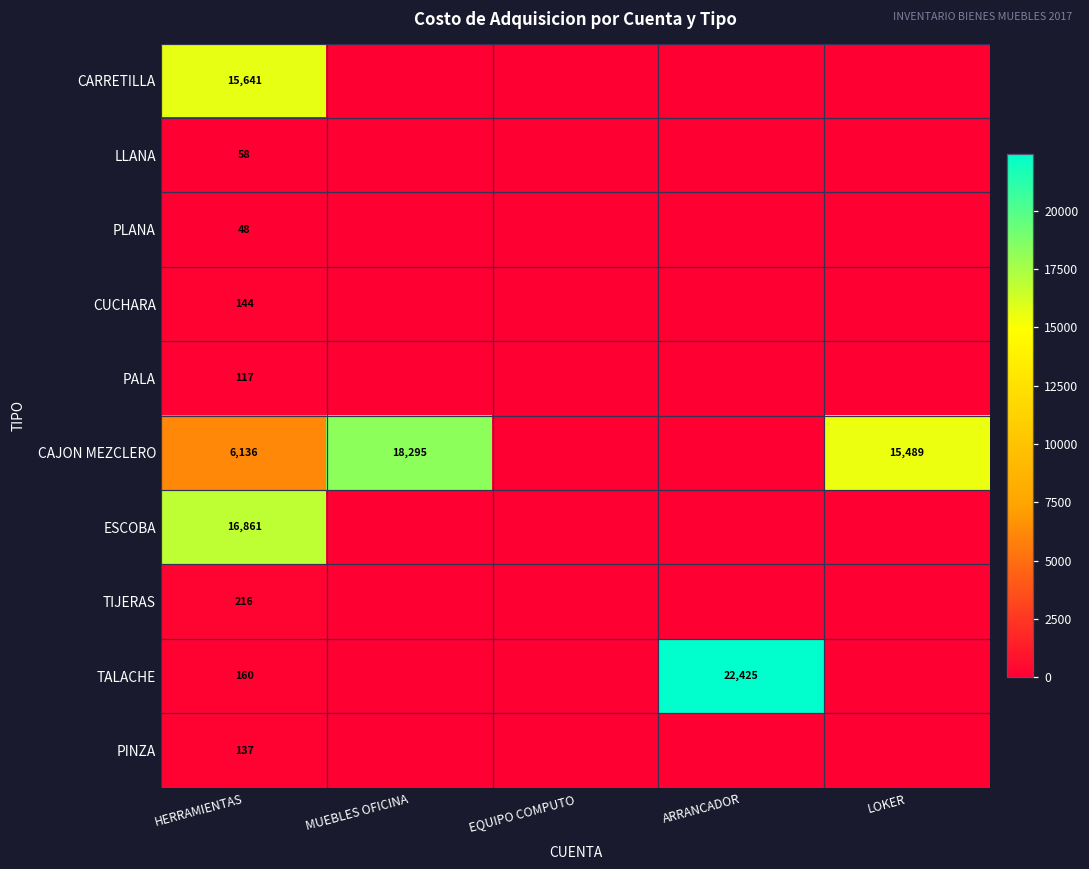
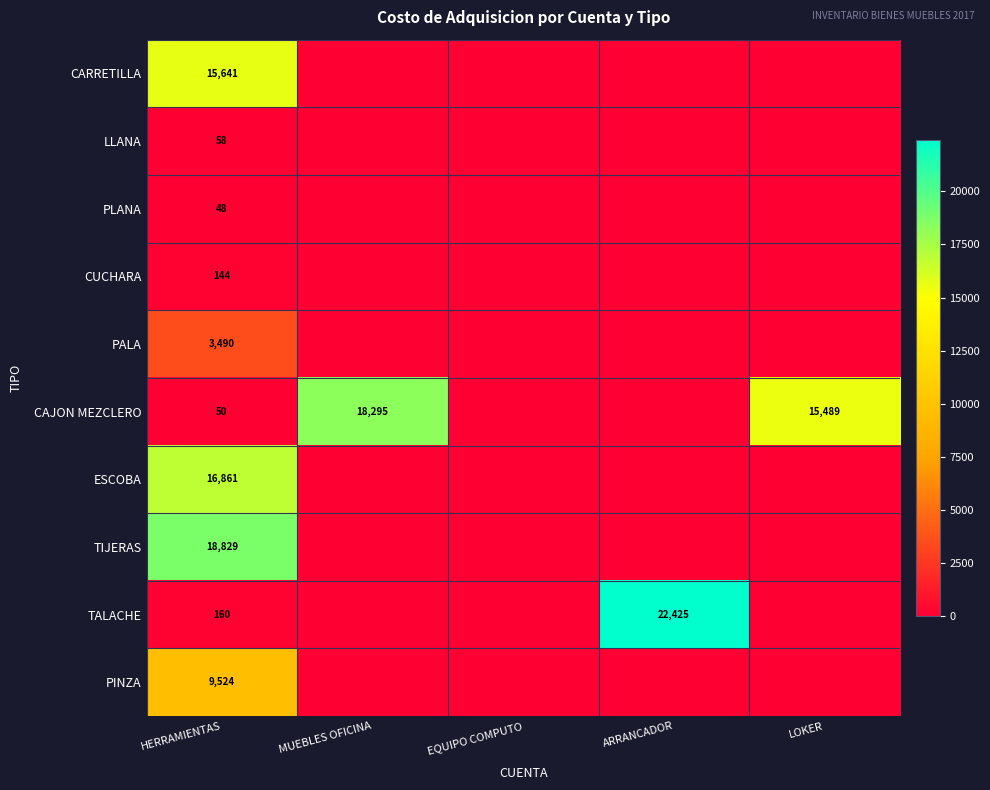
PALA, HERRAMIENTAS: 117 -> 3,490
CAJON MEZCLERO, HERRAMIENTAS: 6,136 -> 50
TIJERAS, HERRAMIENTAS: 216 -> 18,829
PINZA, HERRAMIENTAS: 137 -> 9,524
